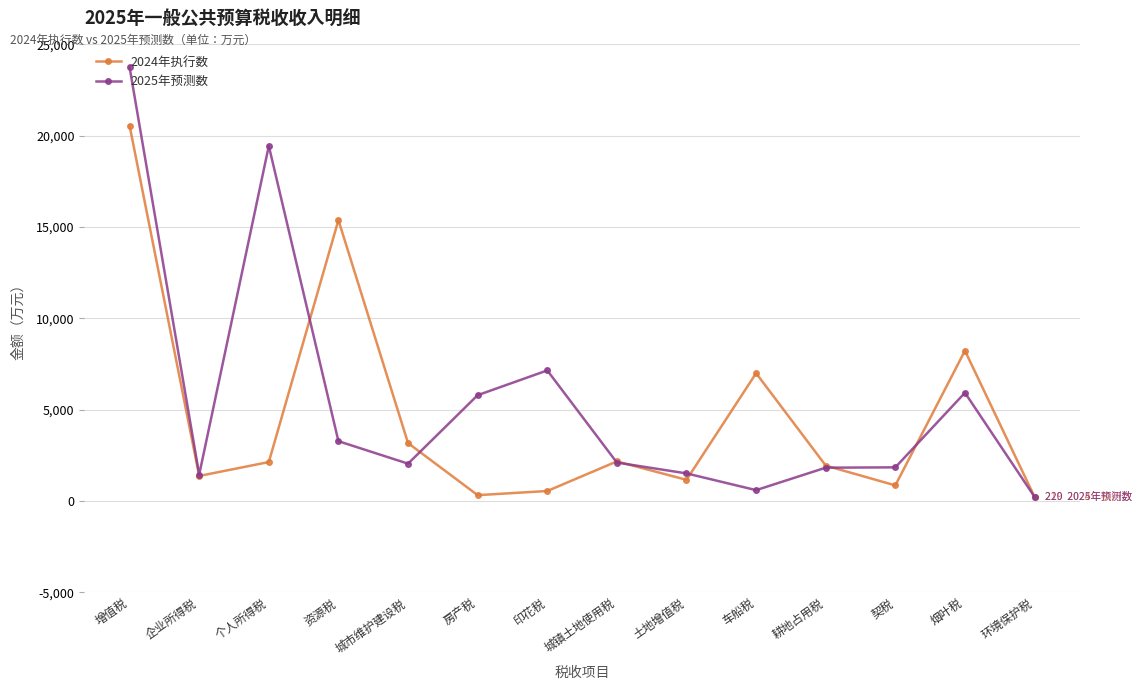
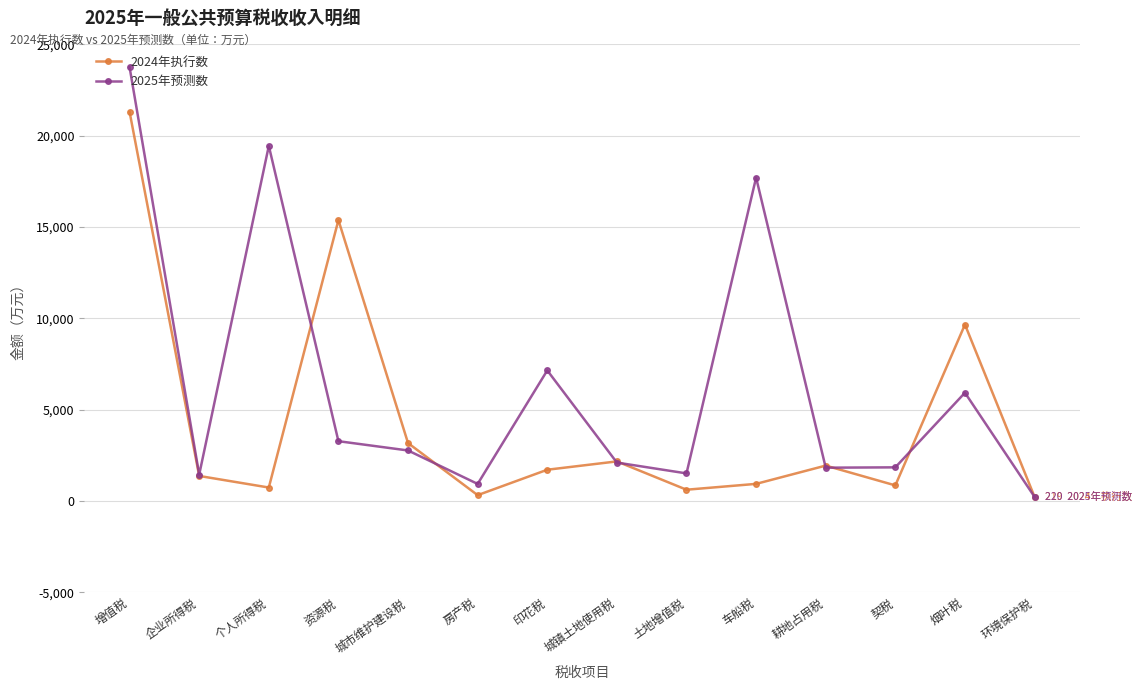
2024年执行数, 增值税: 20,600 -> 21,300
2024年执行数, 个人所得税: 2,100 -> 700
2025年预测数, 城市维护建设税: 2,000 -> 2,800
2025年预测数, 房产税: 5,800 -> 900
2024年执行数, 印花税: 500 -> 1,700
2024年执行数, 土地增值税: 1,200 -> 600
2024年执行数, 车船税: 7,000 -> 900
2025年预测数, 车船税: 600 -> 17,700
2024年执行数, 烟叶税: 8,200 -> 9,700
